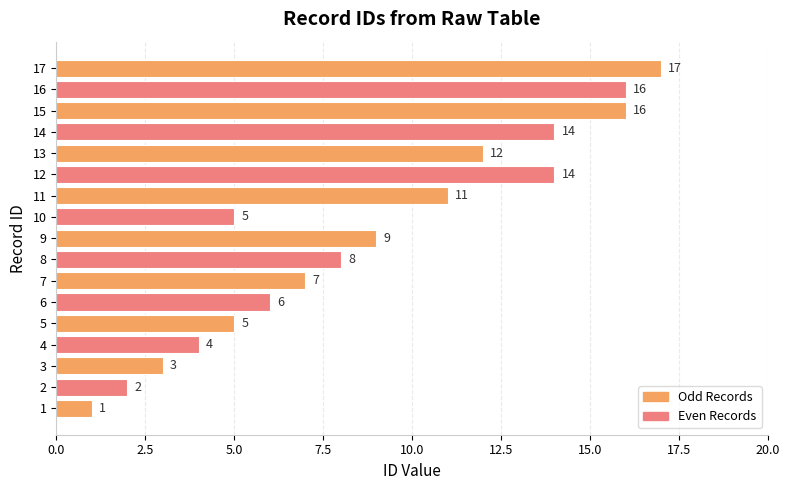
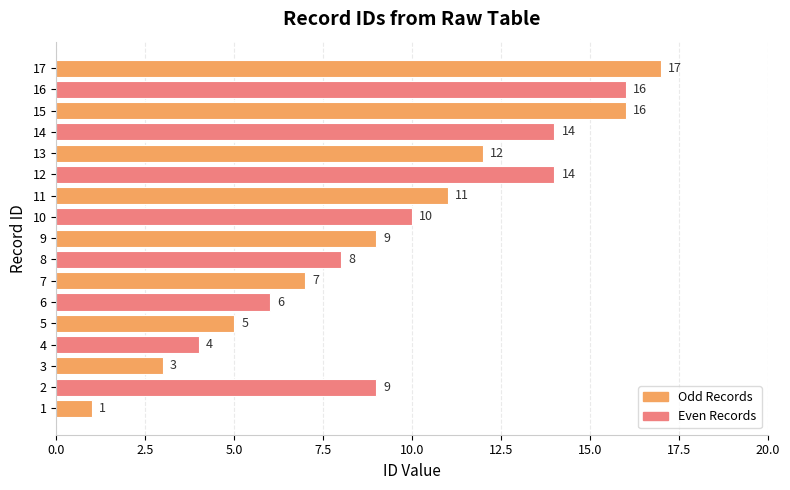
10: 5 -> 10
2: 2 -> 9
